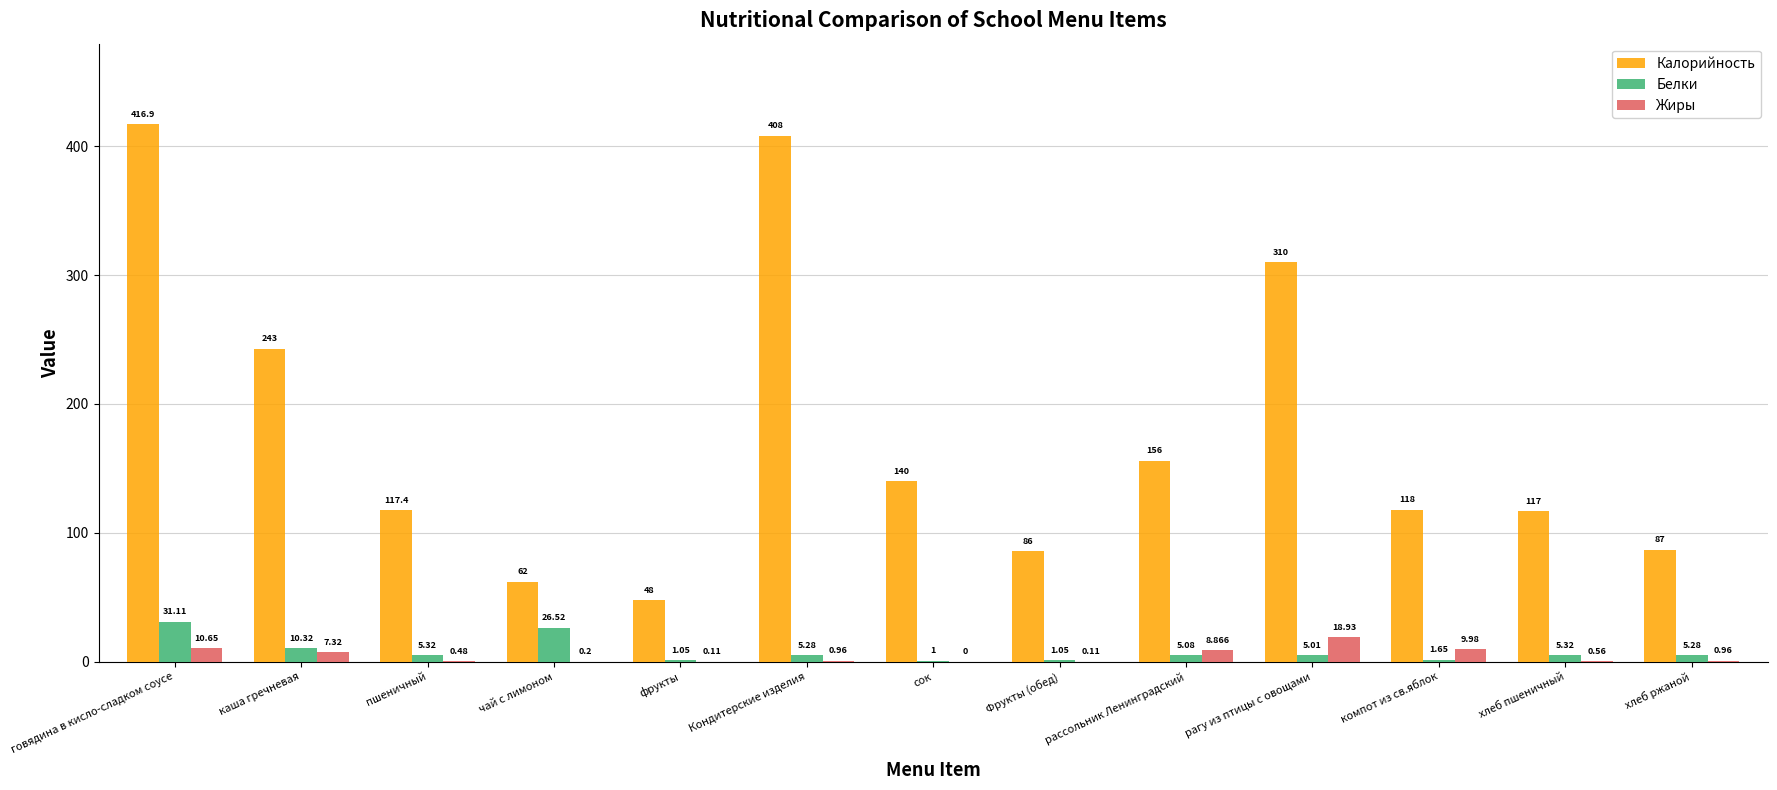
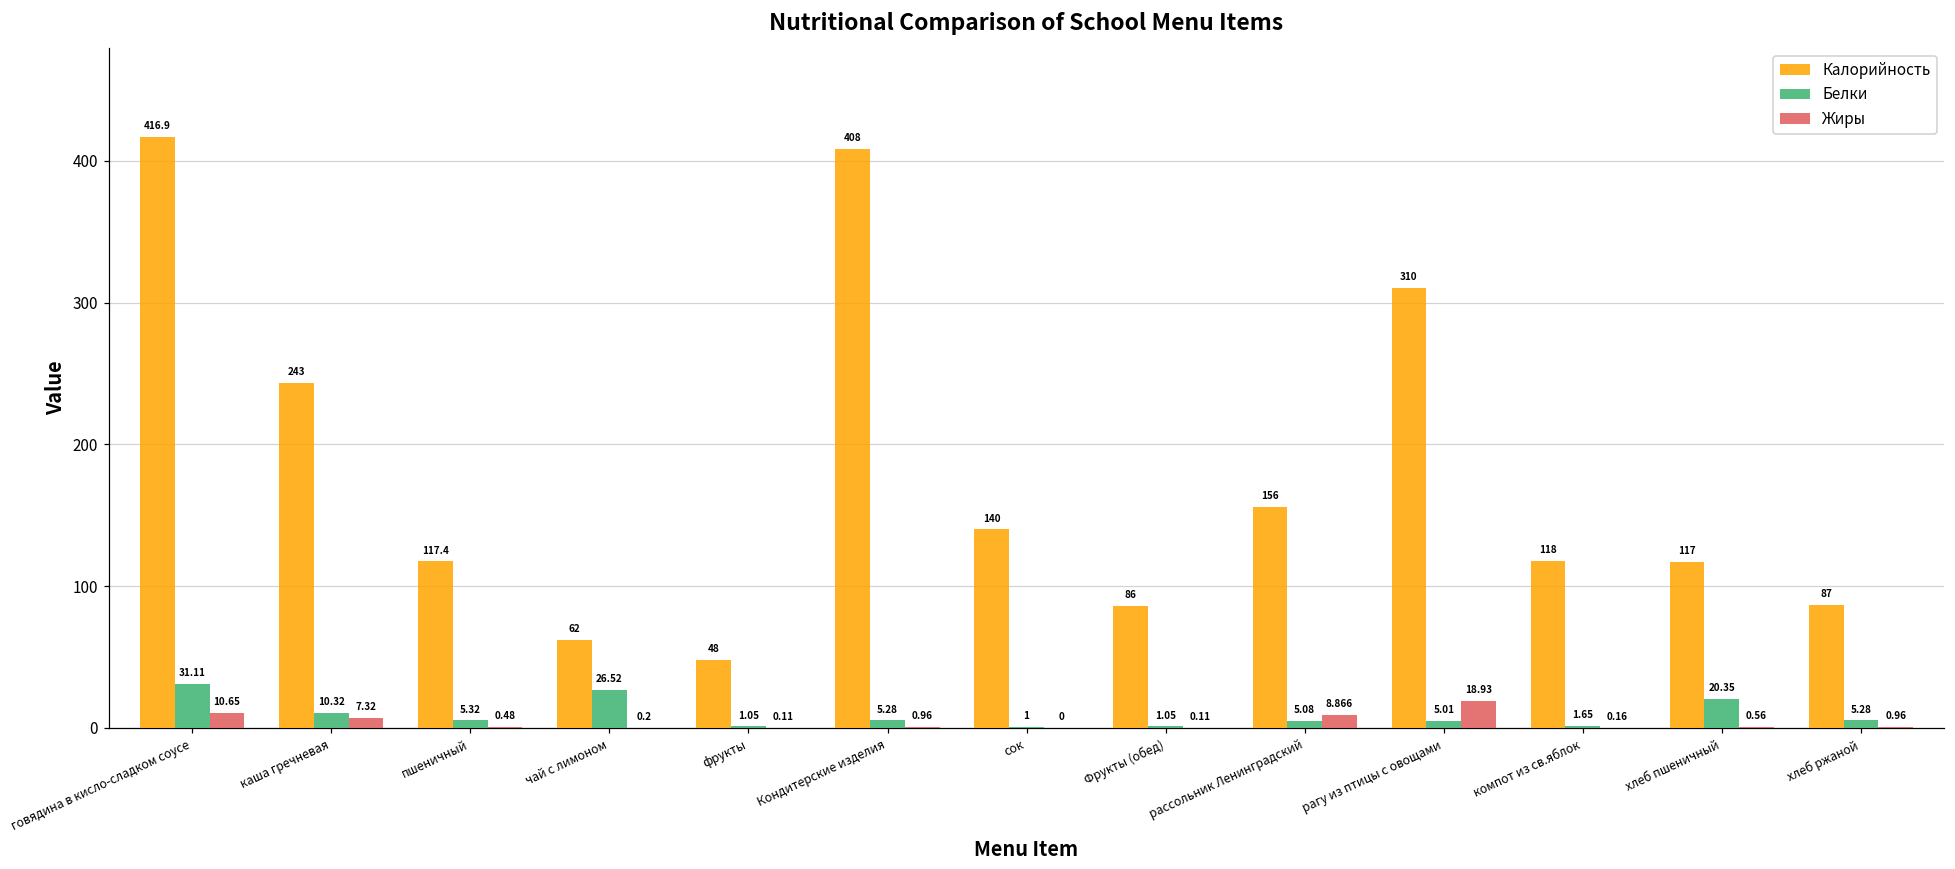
Жиры, компот из св.яблок: 9.98 -> 0.16
Белки, хлеб пшеничный: 5.32 -> 20.35
